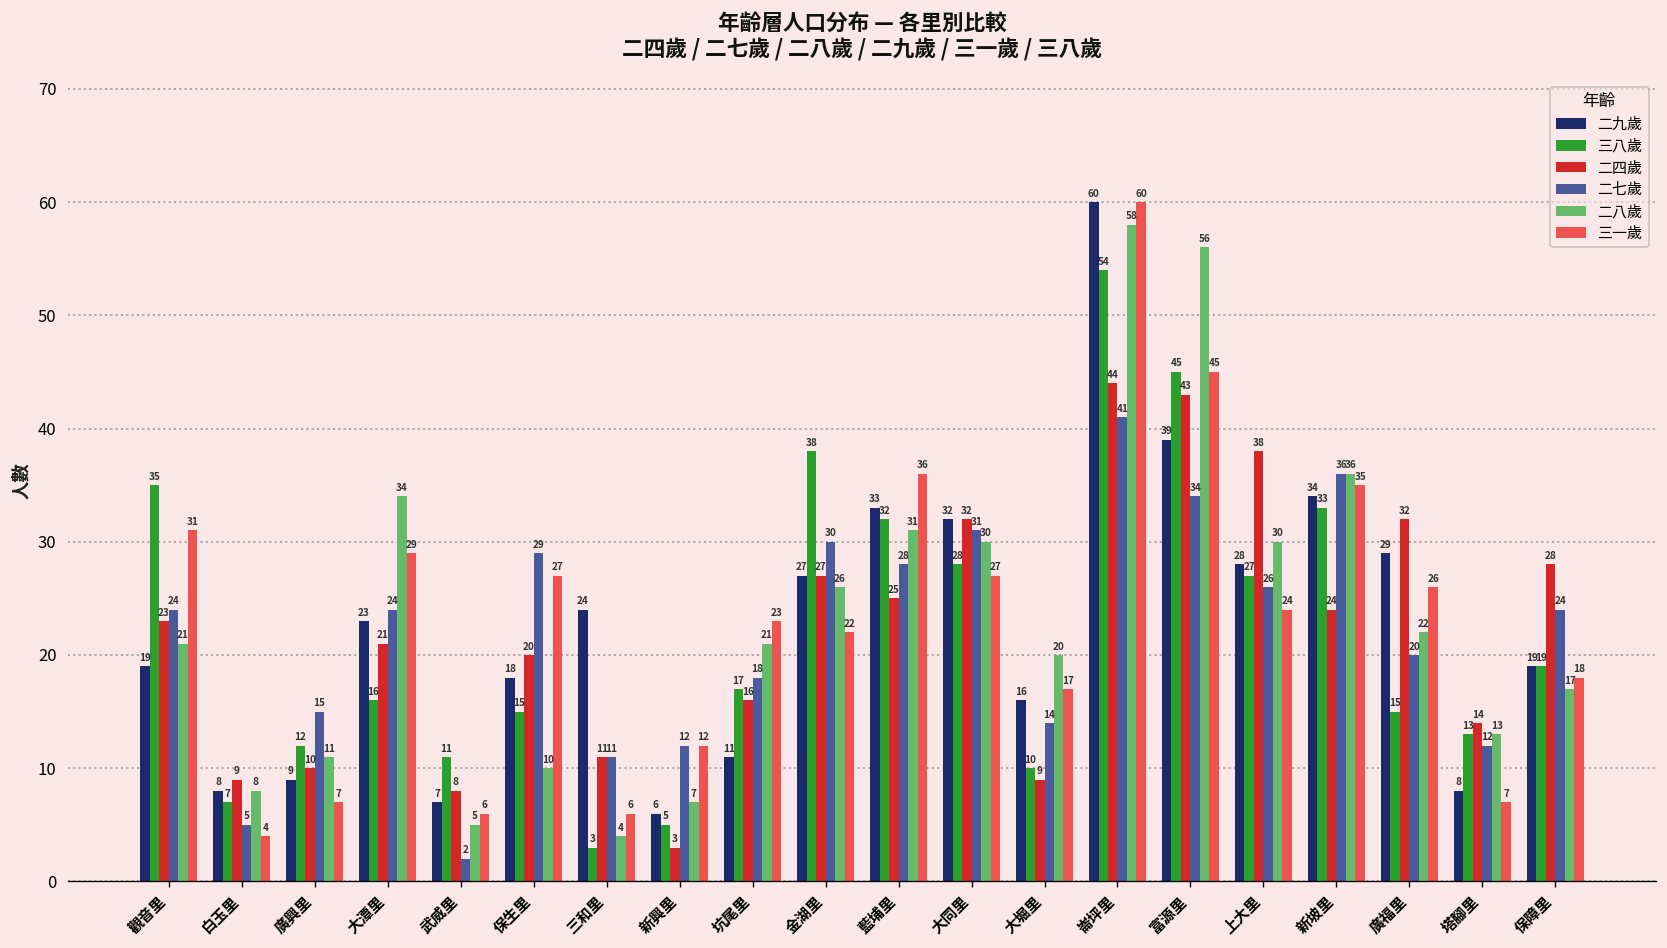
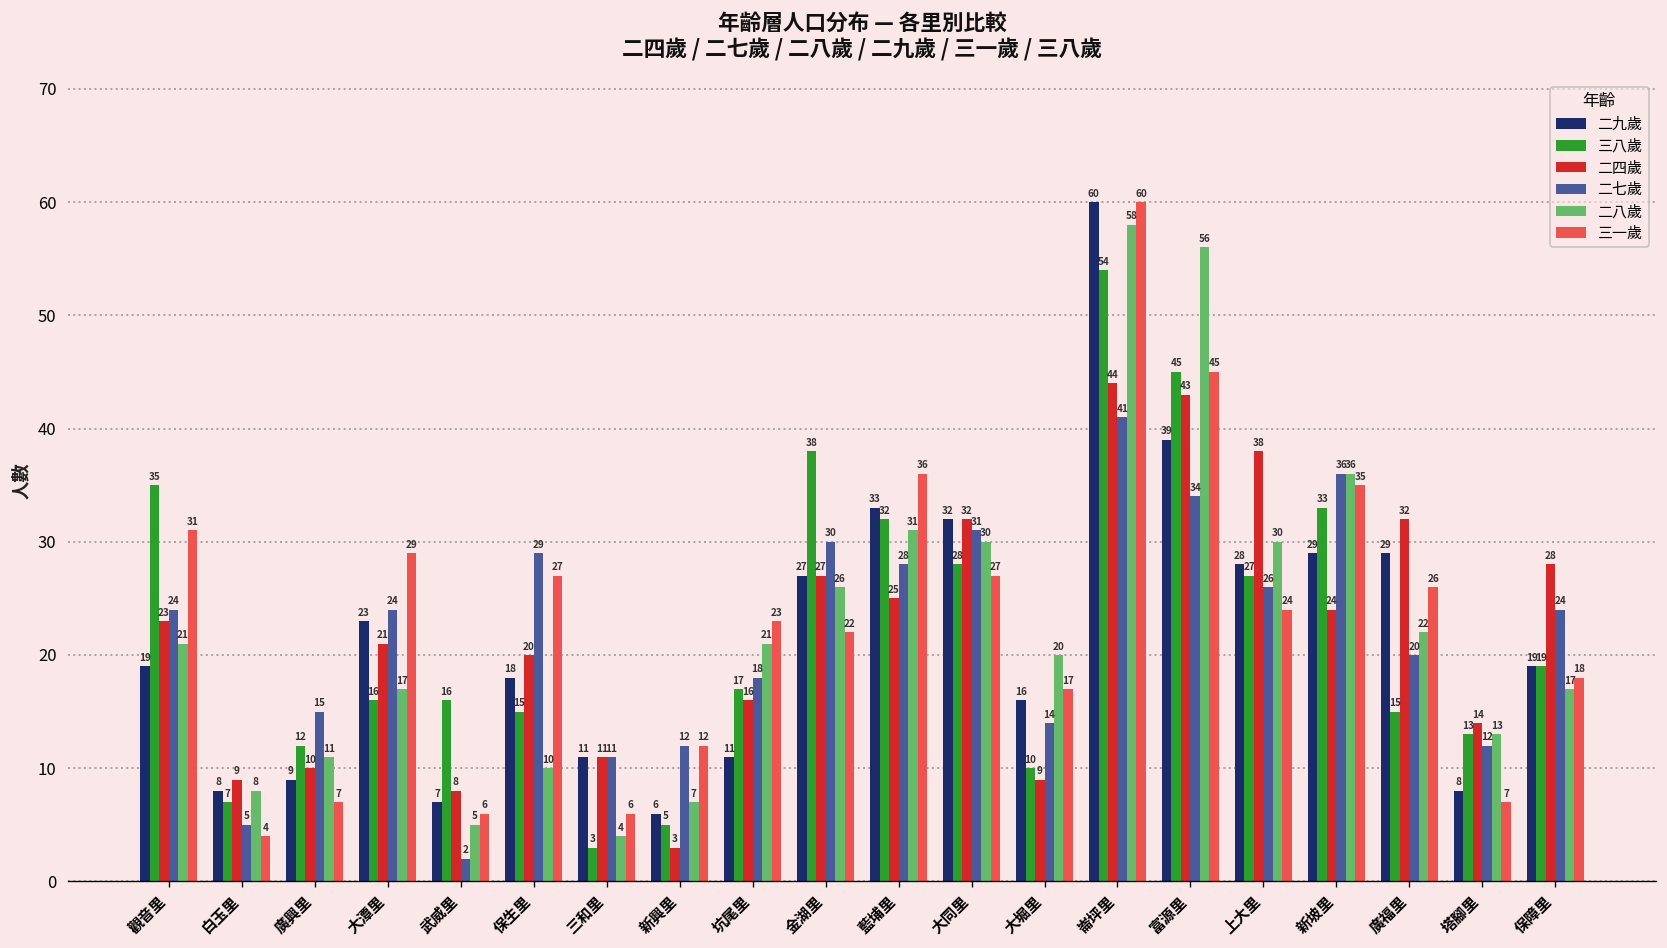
二八歲, 大潭里: 34 -> 17
三八歲, 武威里: 11 -> 16
二九歲, 三和里: 24 -> 11
二九歲, 新坡里: 34 -> 29
